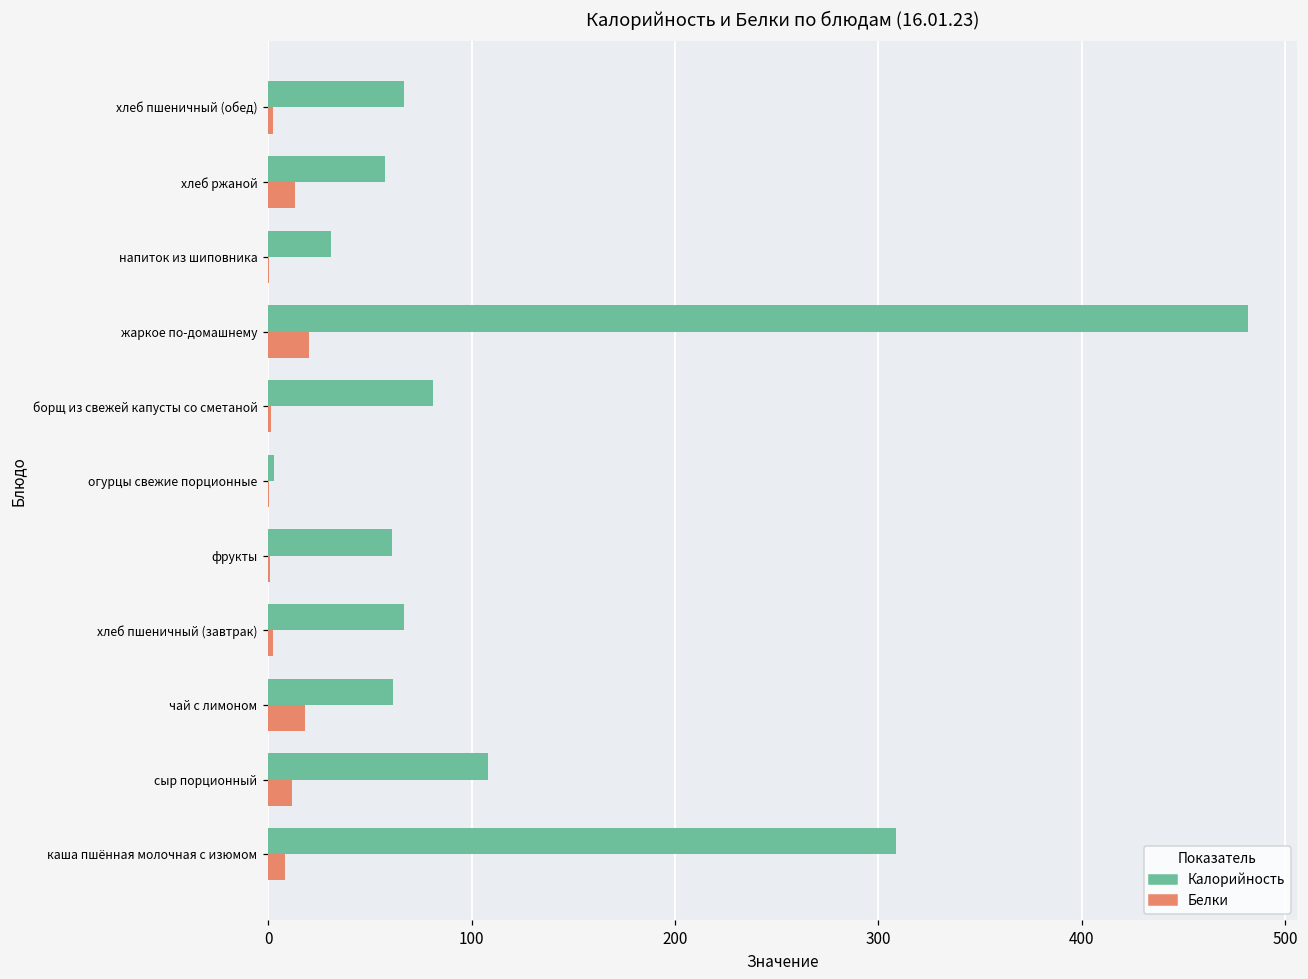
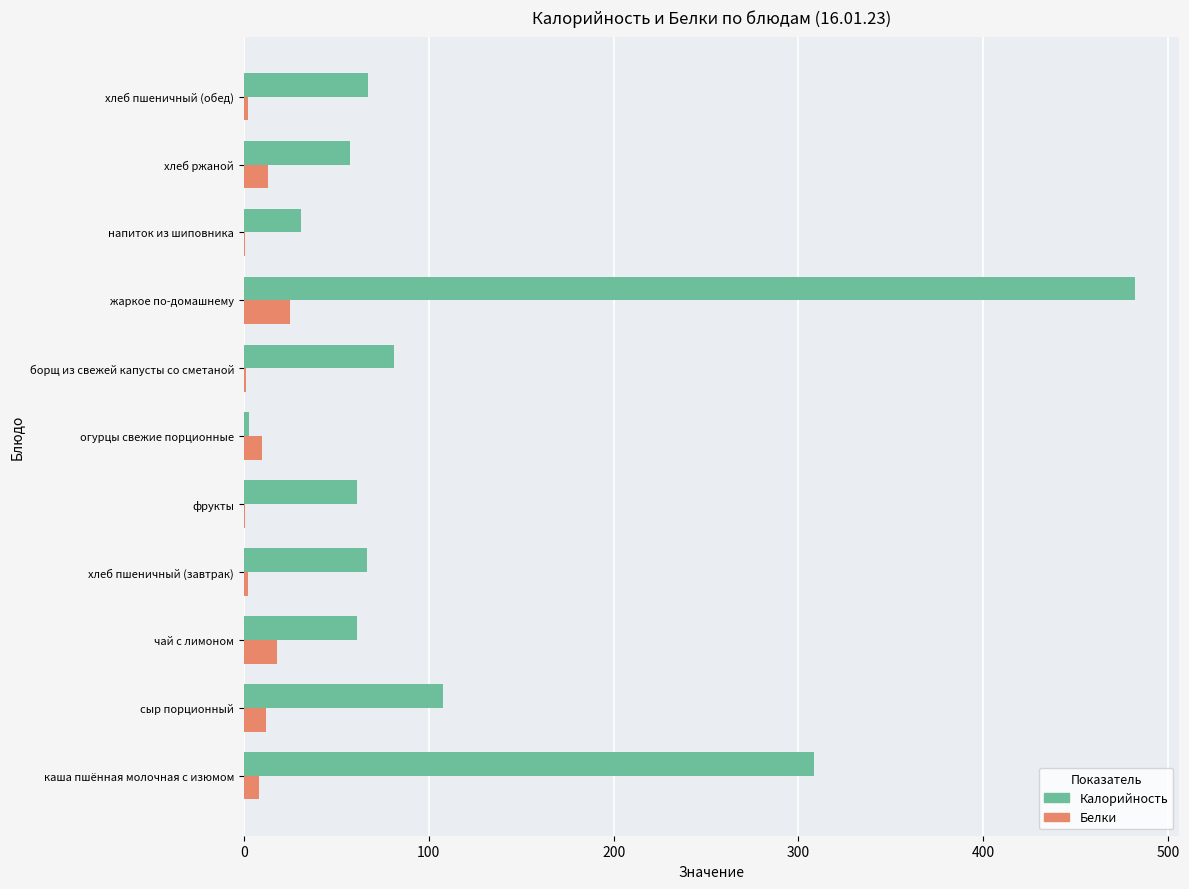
Белки, жаркое по-домашнему: 20 -> 25
Белки, огурцы свежие порционные: 0 -> 10
